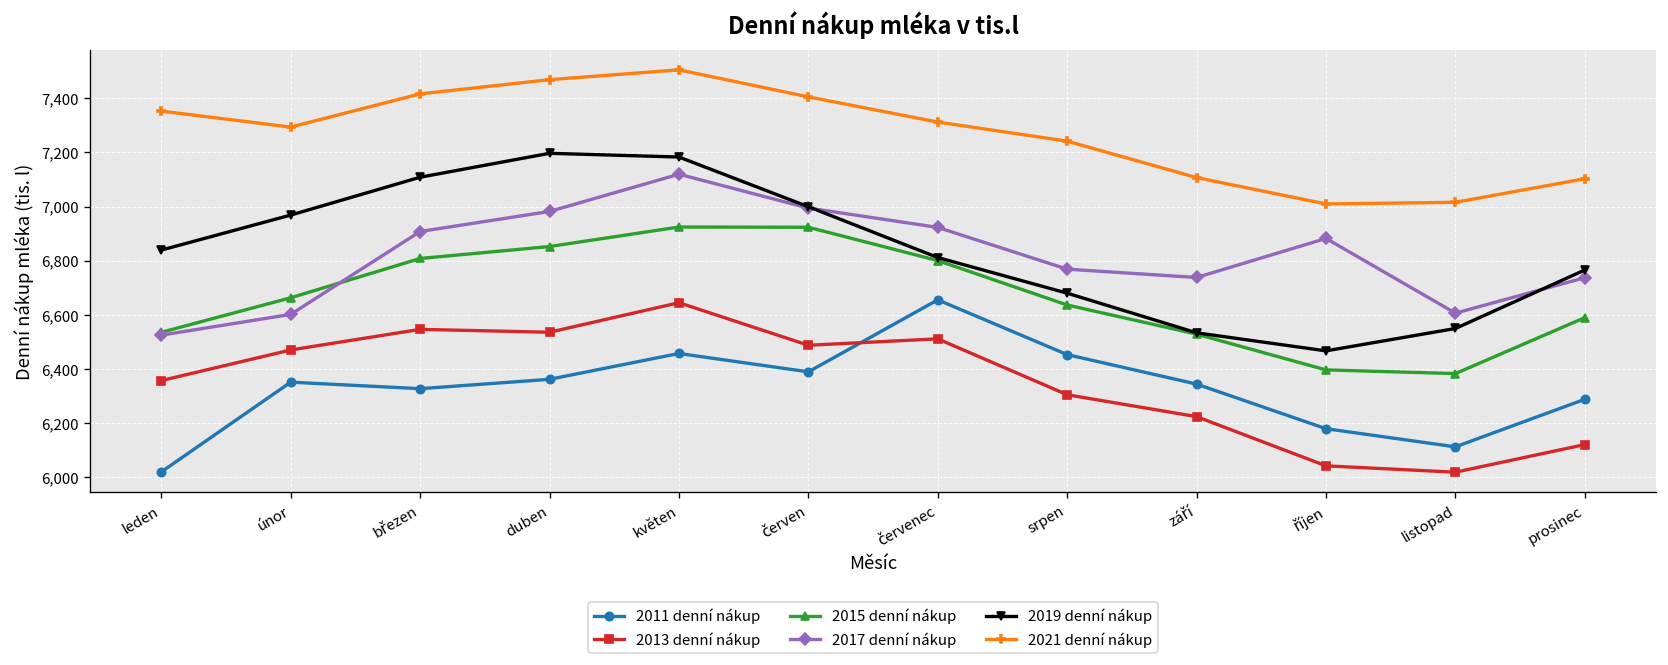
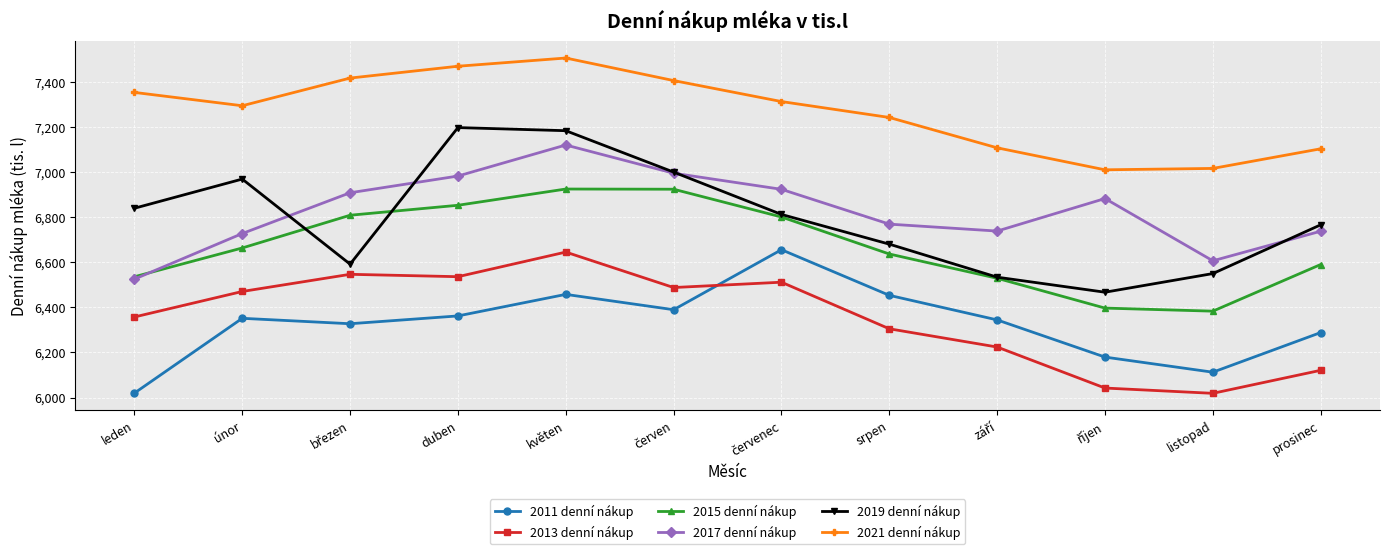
2017 denní nákup, únor: 6,600 -> 6,730
2019 denní nákup, březen: 7,110 -> 6,590
